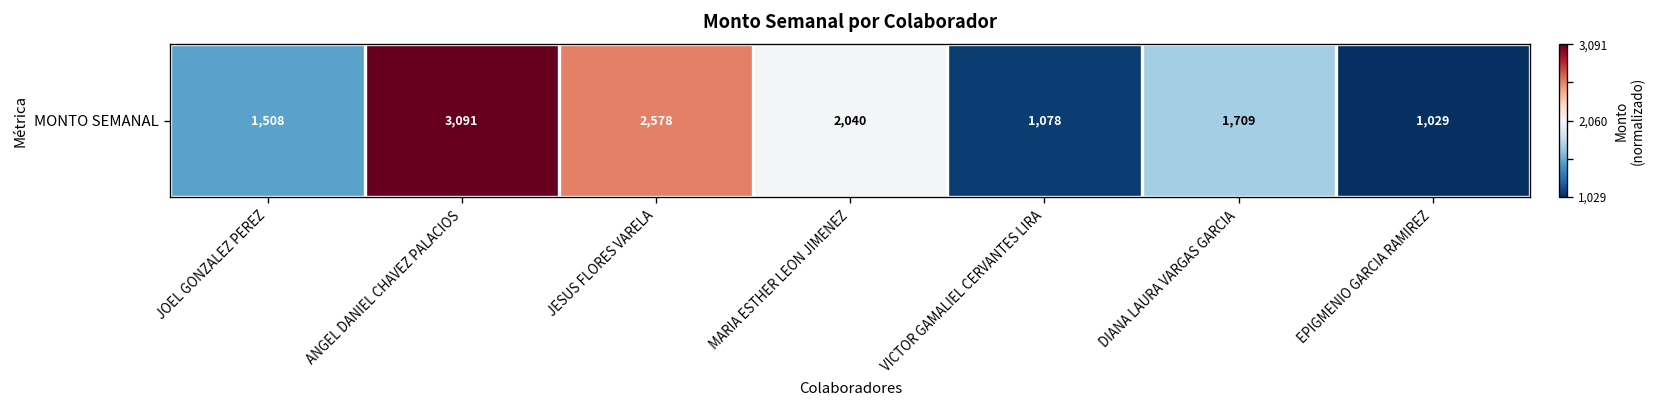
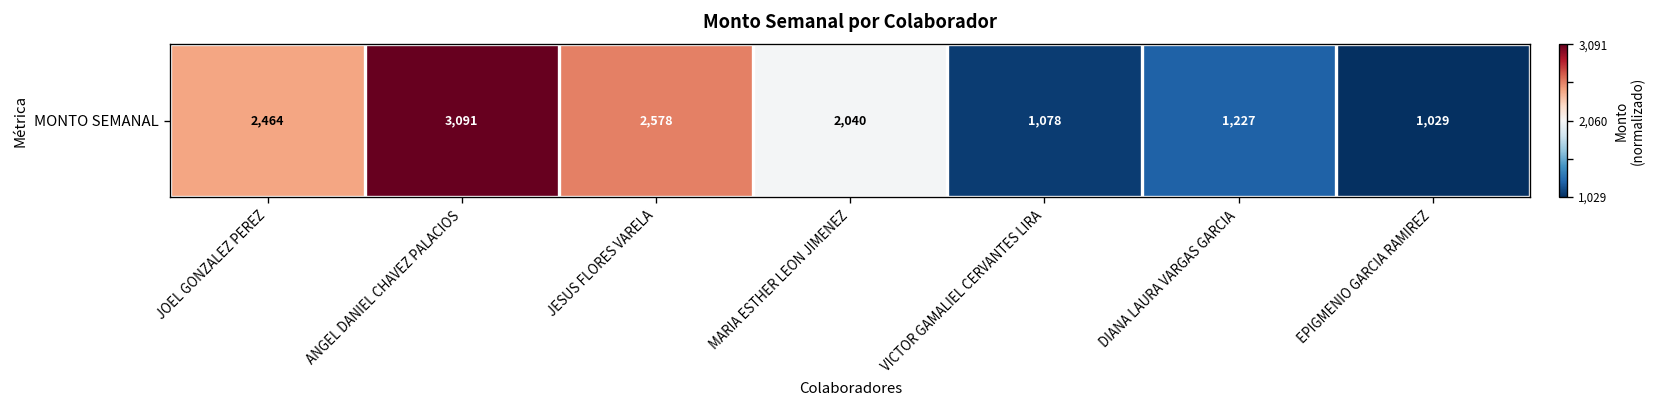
MONTO SEMANAL, JOEL GONZALEZ PEREZ: 1,508 -> 2,464
MONTO SEMANAL, DIANA LAURA VARGAS GARCIA: 1,709 -> 1,227
